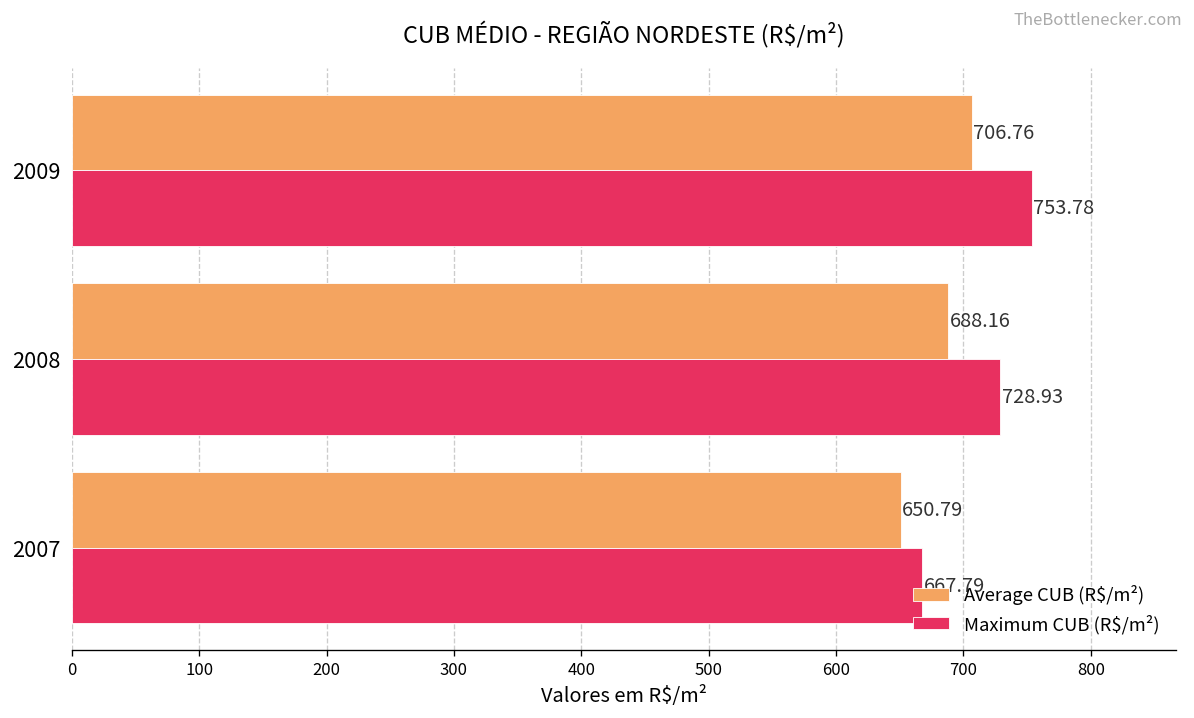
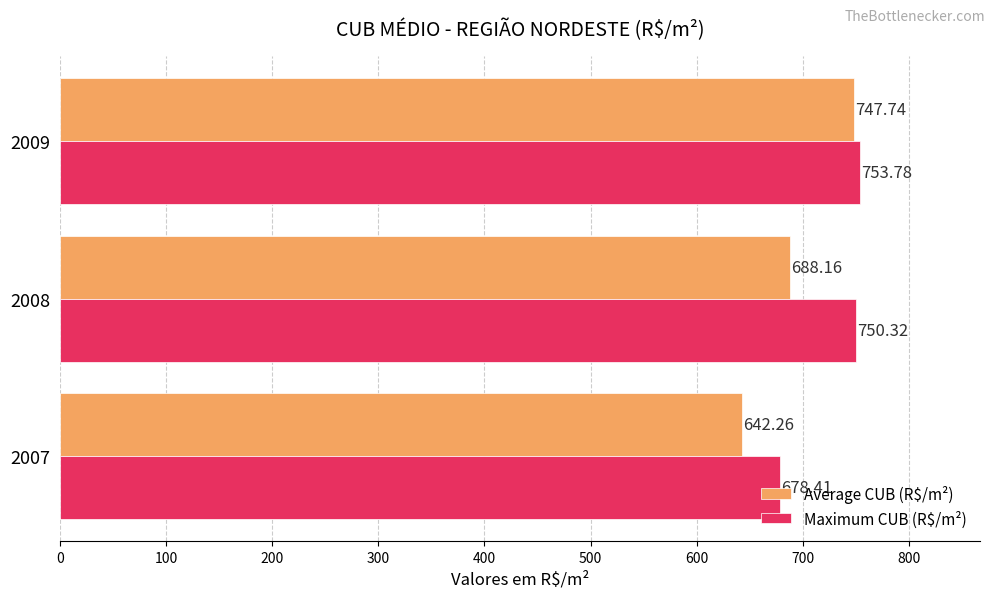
Average CUB (R$/m²), 2009: 706.76 -> 747.74
Maximum CUB (R$/m²), 2008: 728.93 -> 750.32
Average CUB (R$/m²), 2007: 650.79 -> 642.26
Maximum CUB (R$/m²), 2007: 667.79 -> 678.41
